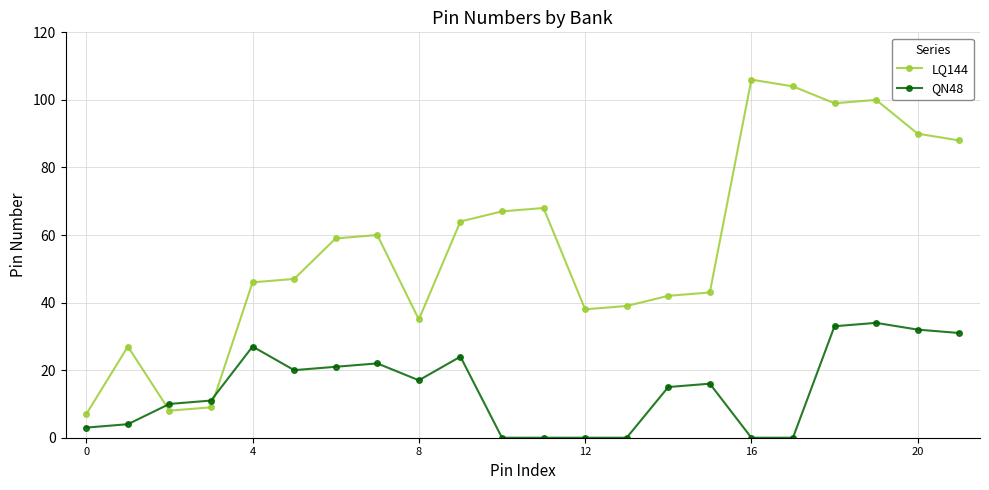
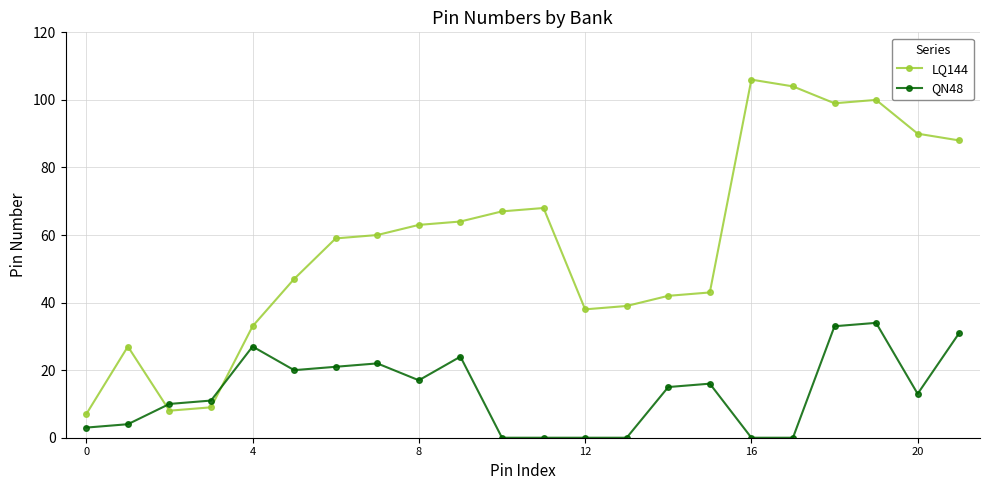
LQ144, 4: 46 -> 33
LQ144, 8: 35 -> 63
QN48, 20: 32 -> 13
